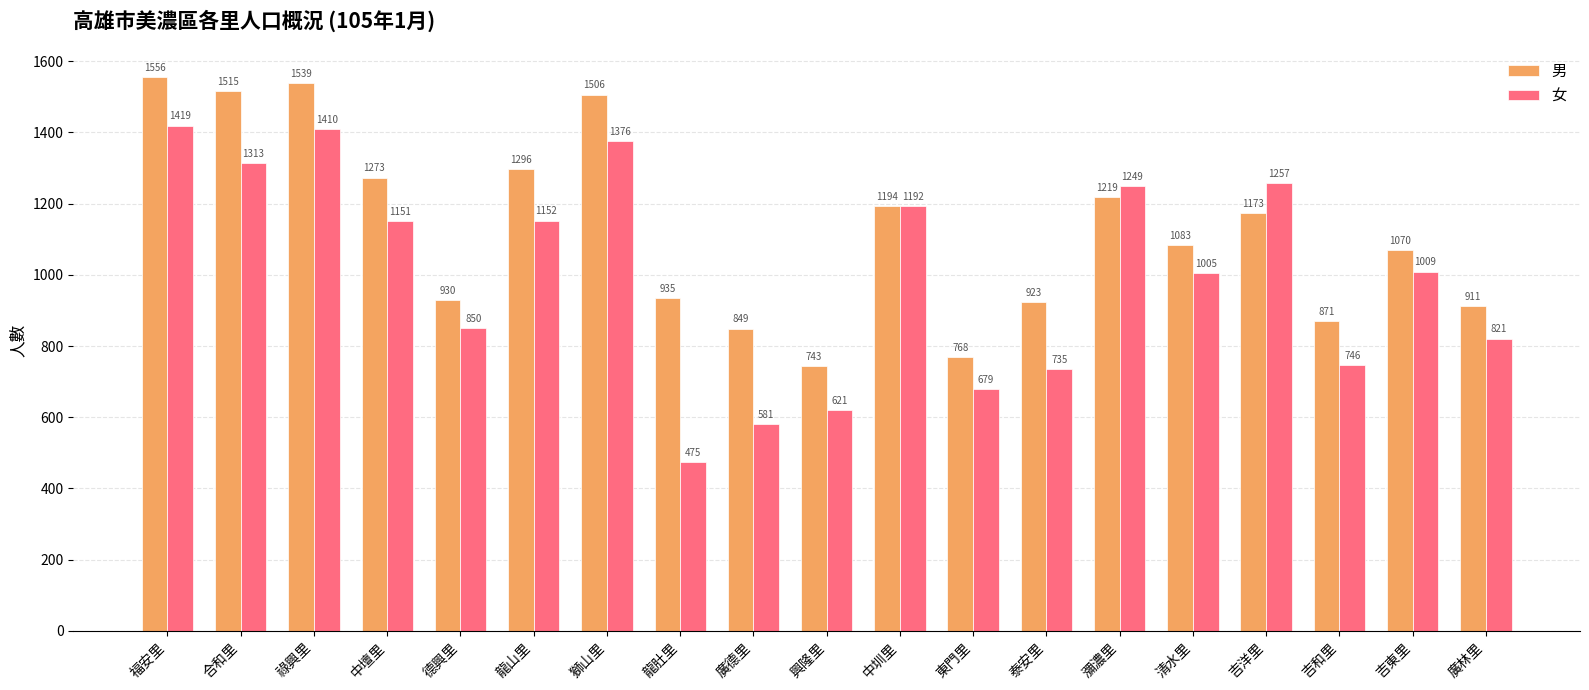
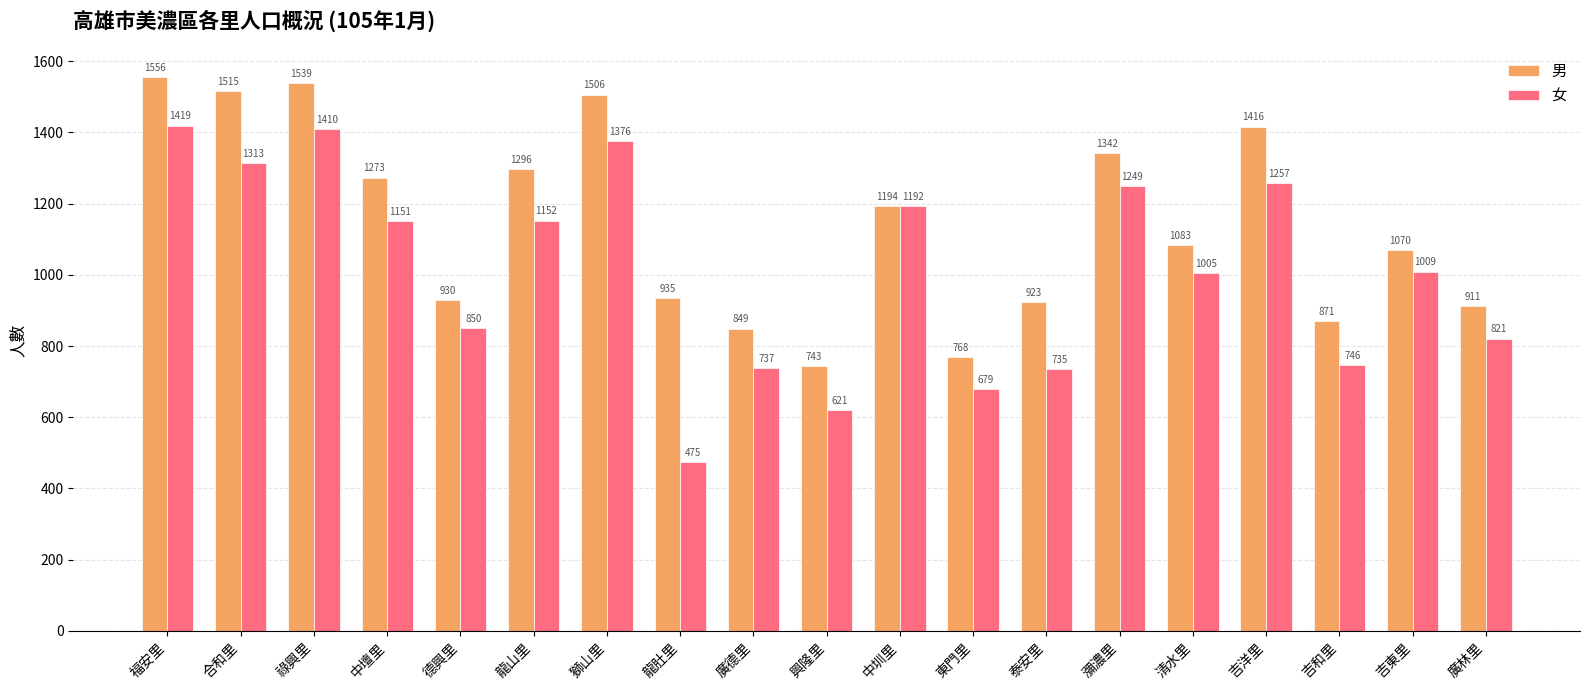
女, 廣德里: 581 -> 737
男, 瀰濃里: 1219 -> 1342
男, 吉洋里: 1173 -> 1416
